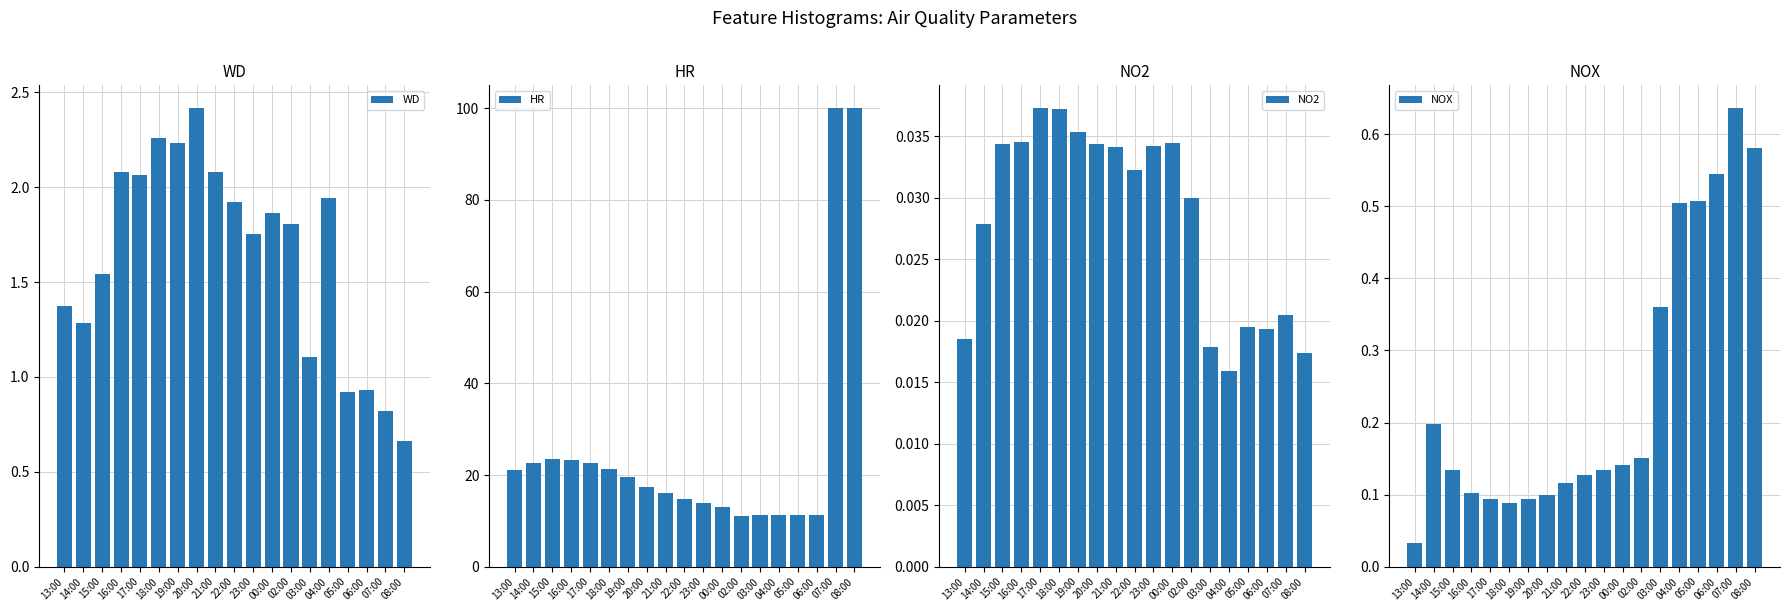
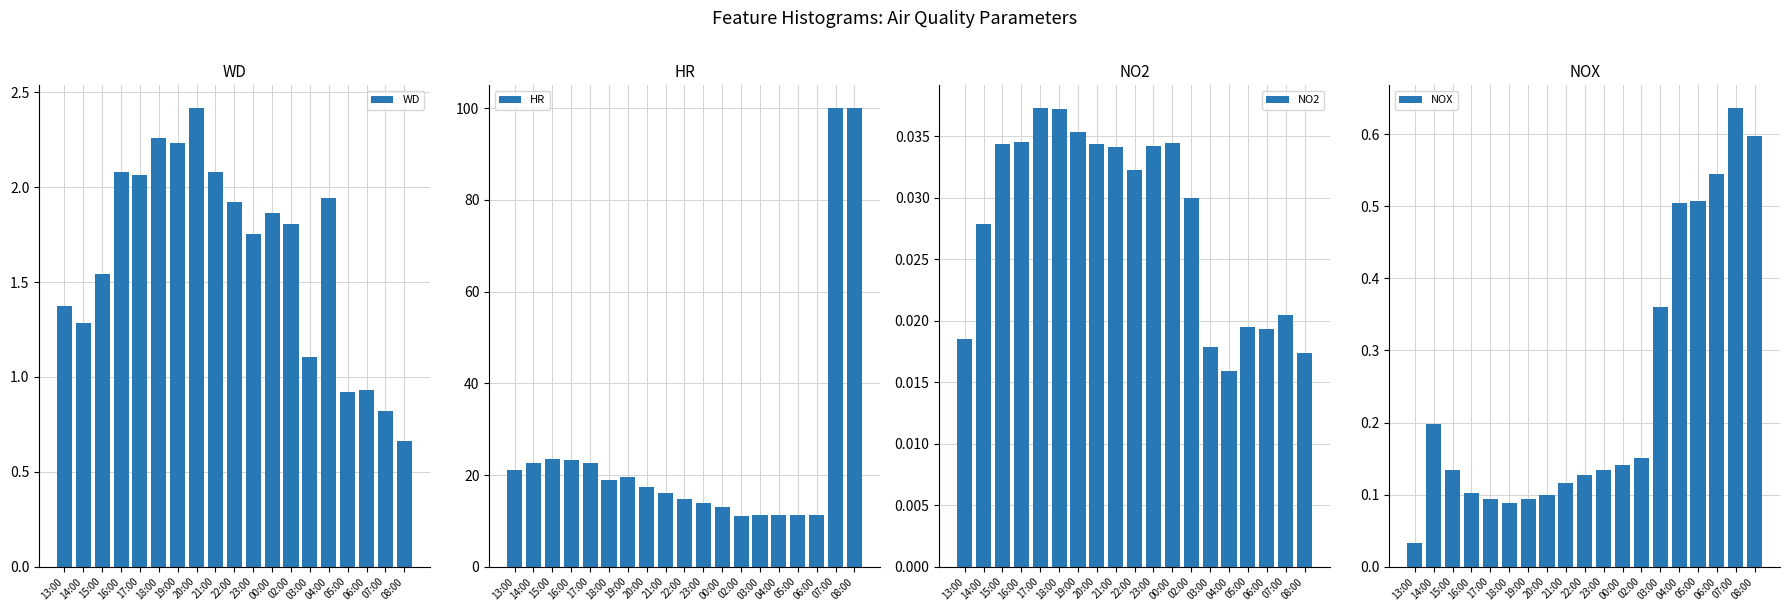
HR, 18:00: 21 -> 19
NOX, 08:00: 0.58 -> 0.60
